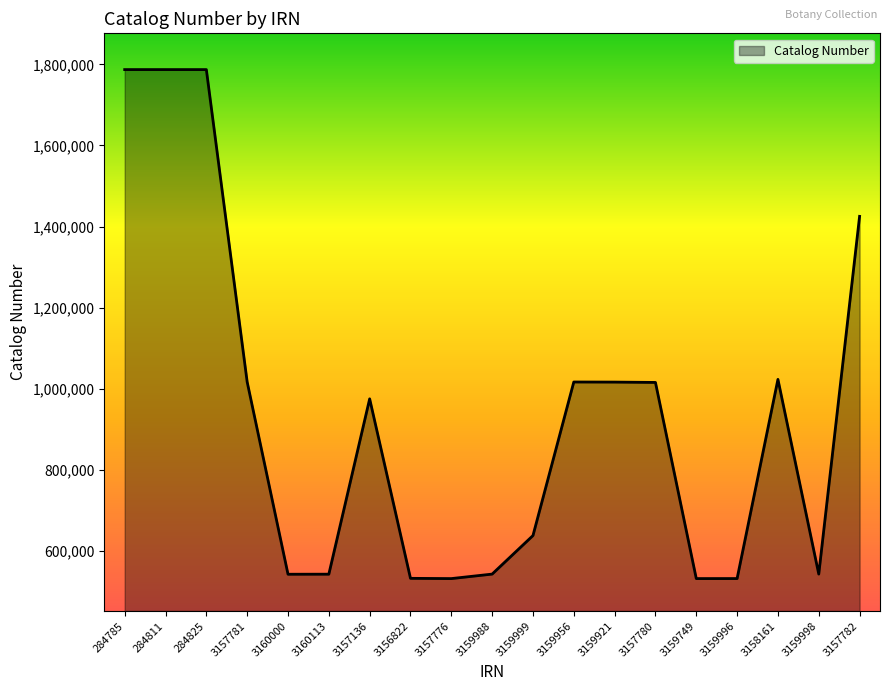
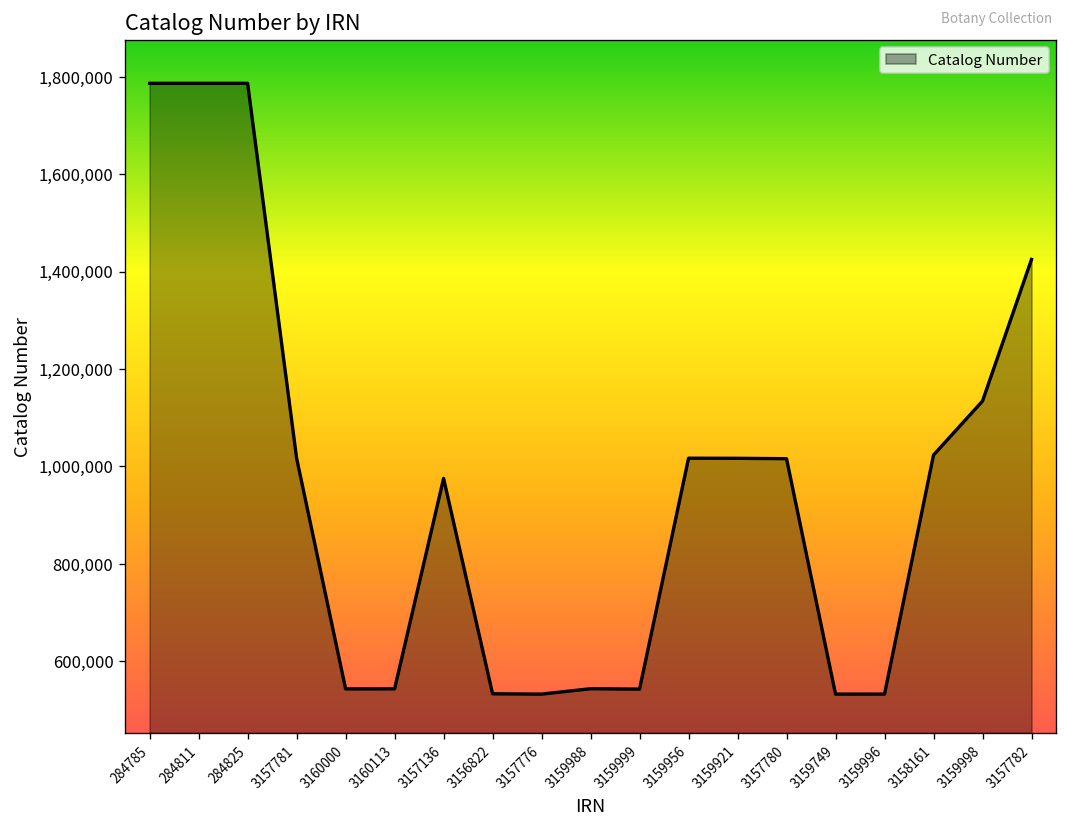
3159999: 640,000 -> 540,000
3159998: 540,000 -> 1,130,000
